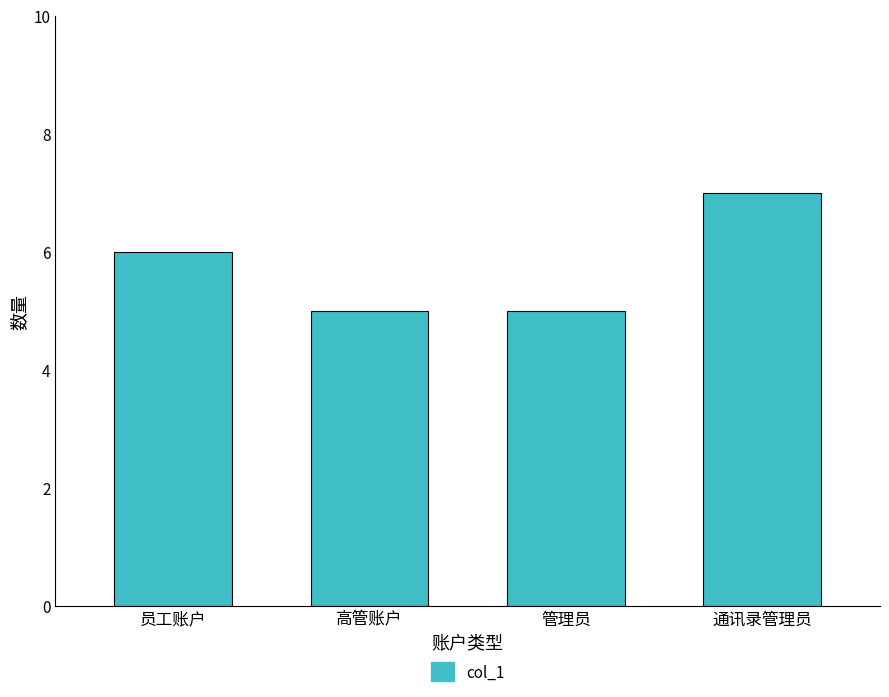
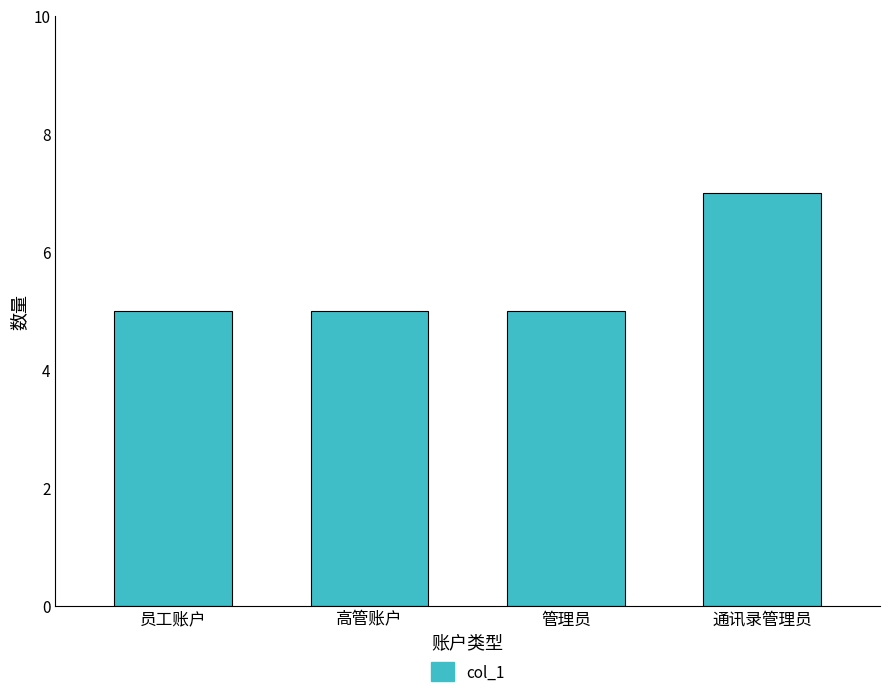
员工账户: 6 -> 5
